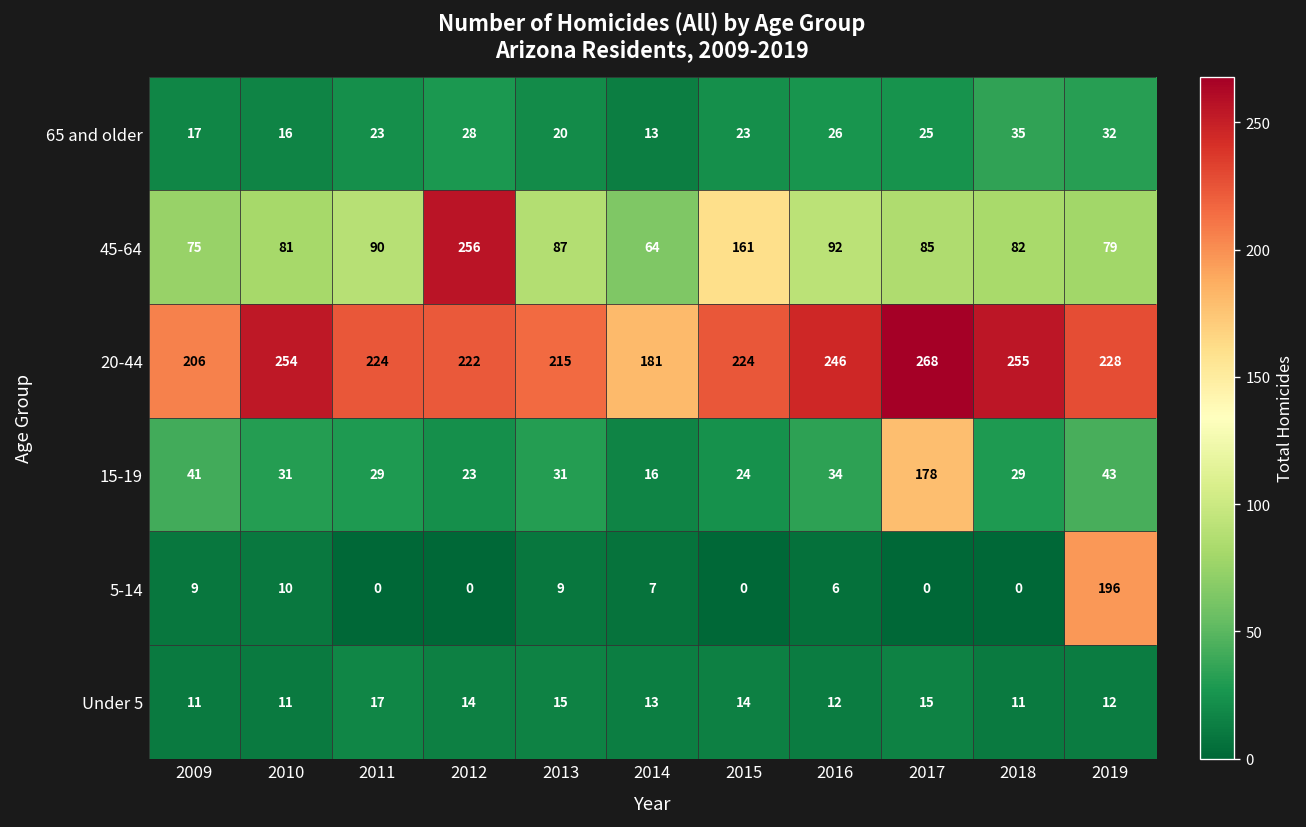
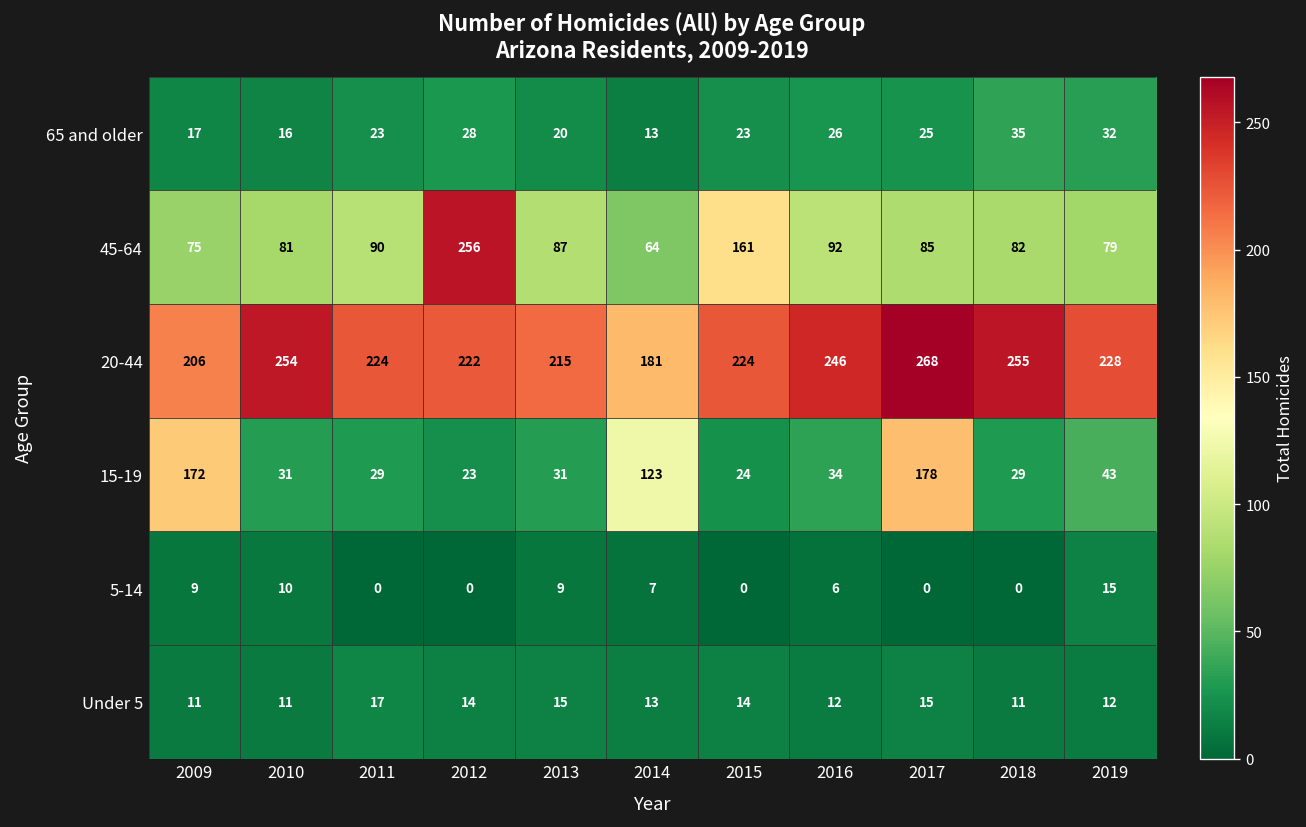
15-19, 2009: 41 -> 172
15-19, 2014: 16 -> 123
5-14, 2019: 196 -> 15
